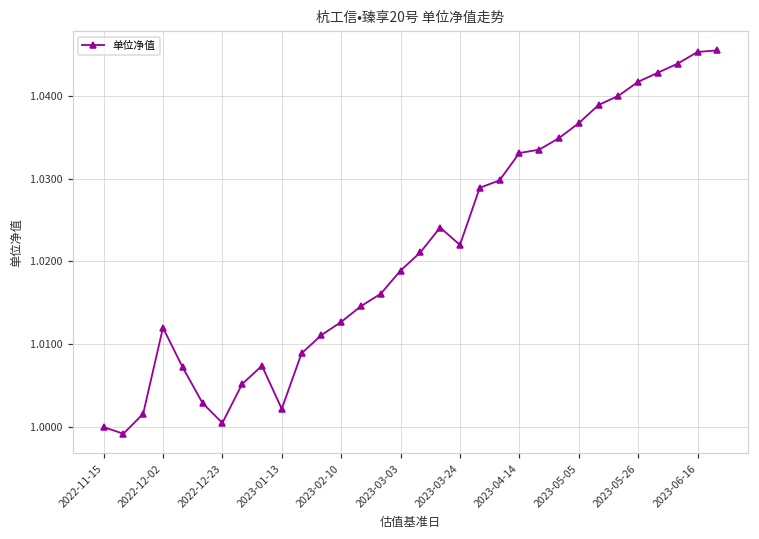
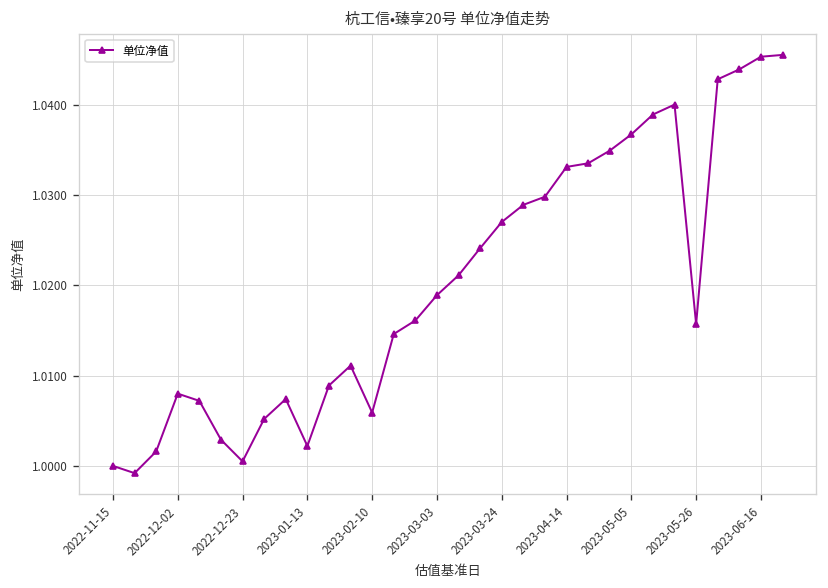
2022-12-02: 1.012 -> 1.008
2023-02-10: 1.013 -> 1.006
2023-03-24: 1.022 -> 1.027
2023-05-26: 1.042 -> 1.016
